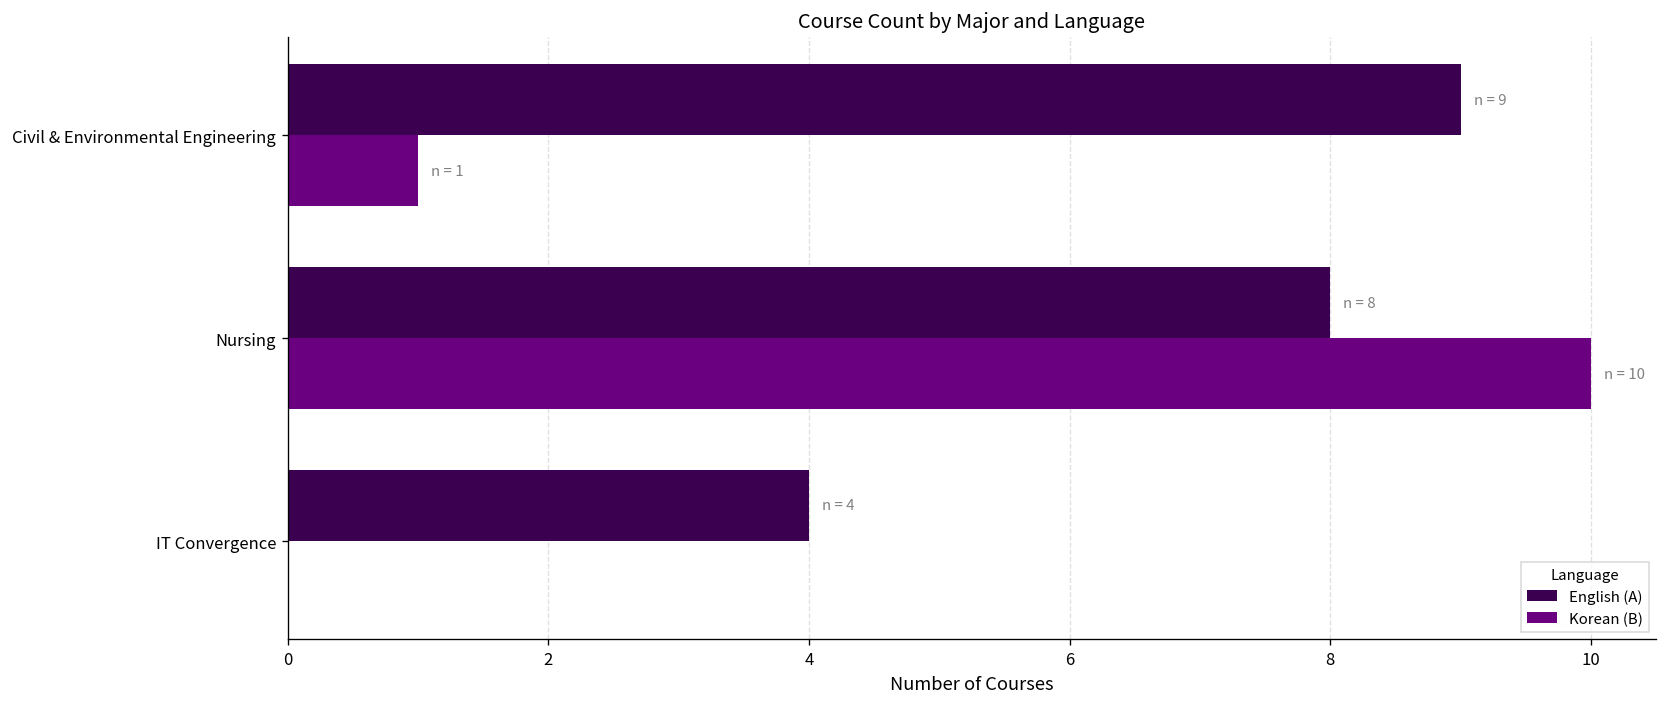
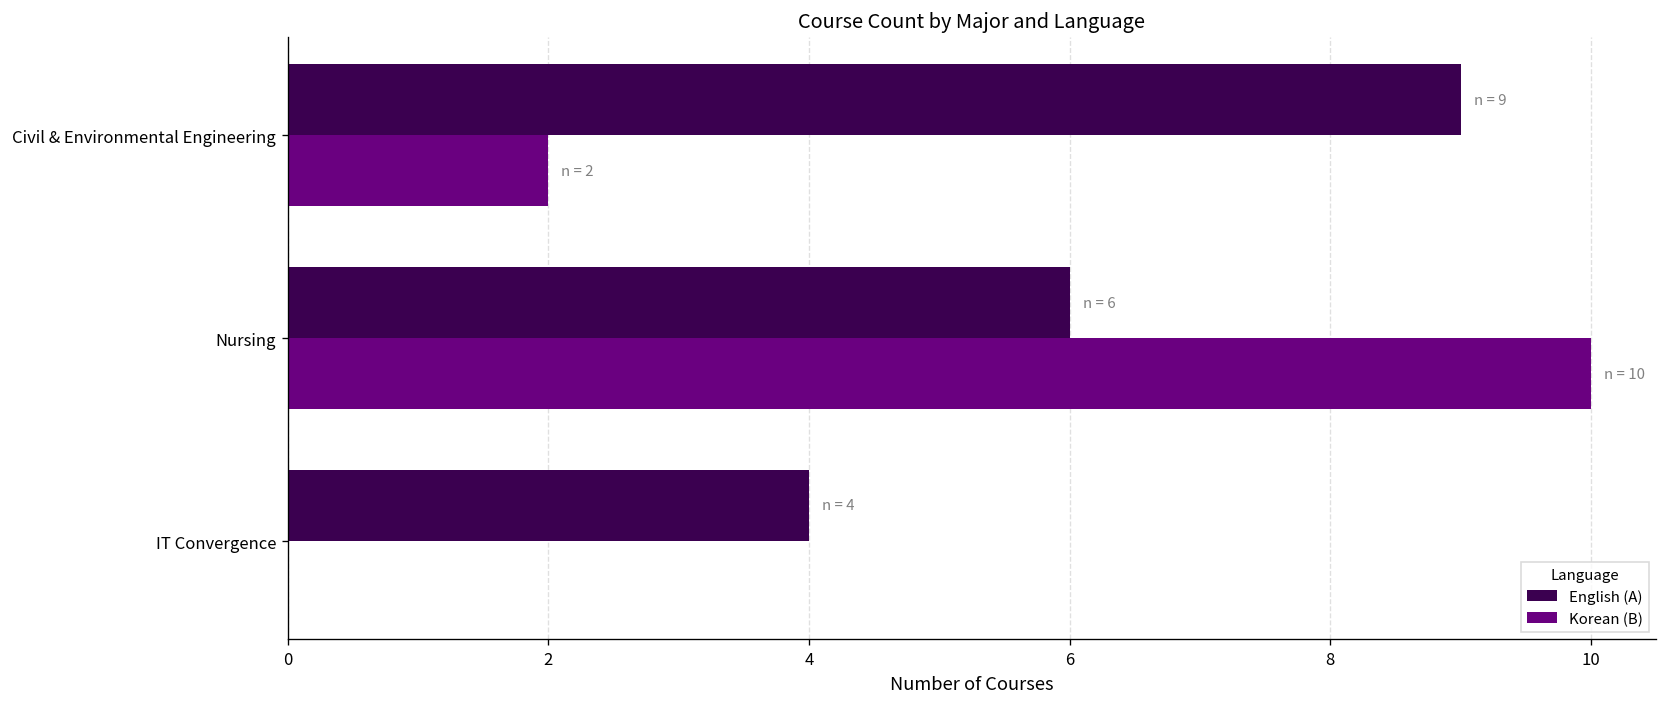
Korean (B), Civil & Environmental Engineering: 1 -> 2
English (A), Nursing: 8 -> 6
